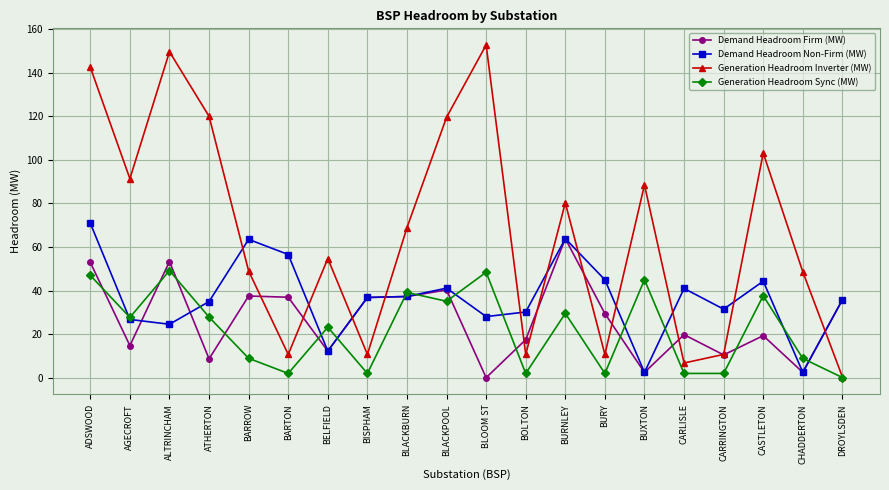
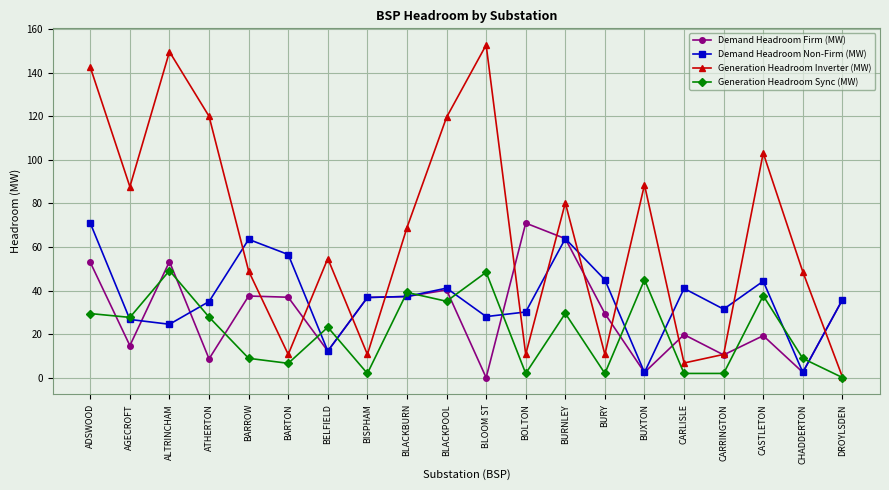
Generation Headroom Sync (MW), ADSWOOD: 47 -> 29
Generation Headroom Inverter (MW), AGECROFT: 91 -> 88
Generation Headroom Sync (MW), BARTON: 2 -> 7
Demand Headroom Firm (MW), BOLTON: 17 -> 71
